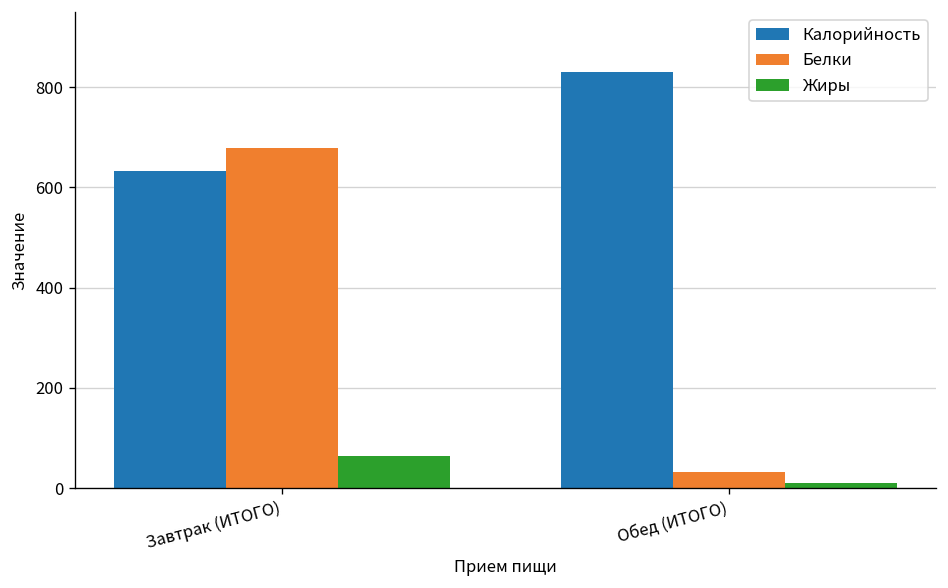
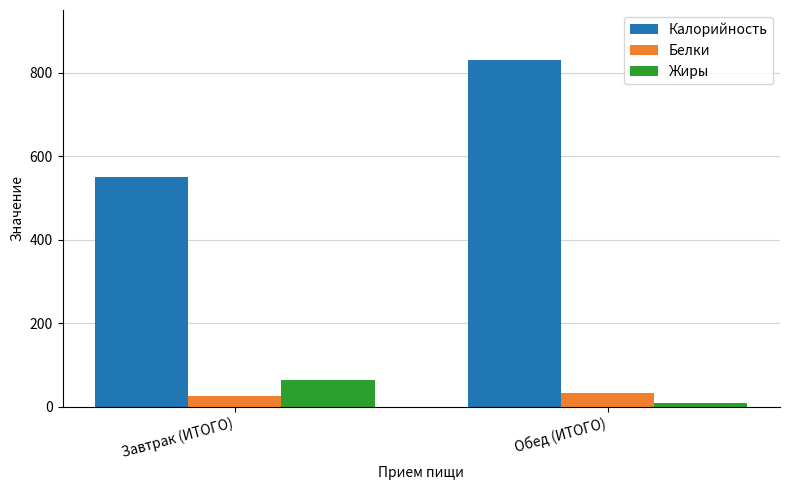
Калорийность, Завтрак (ИТОГО): 630 -> 550
Белки, Завтрак (ИТОГО): 680 -> 30
